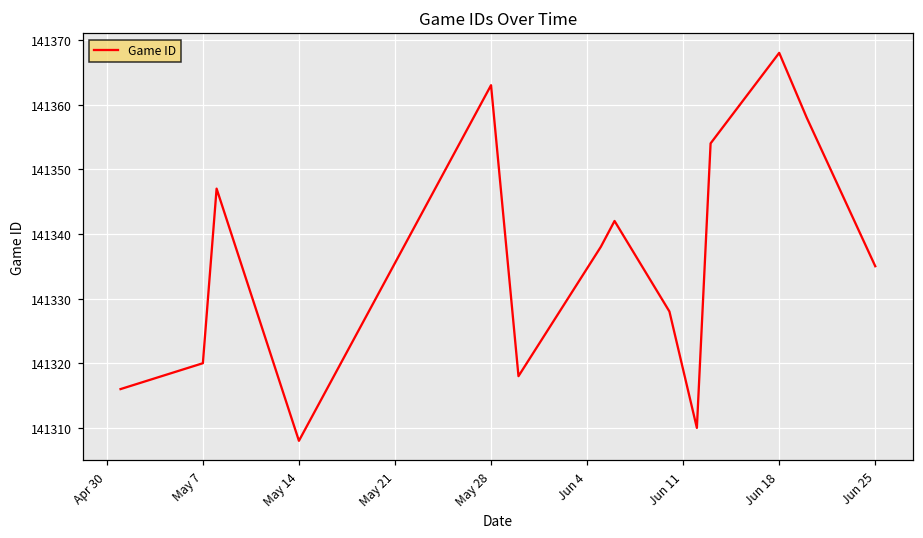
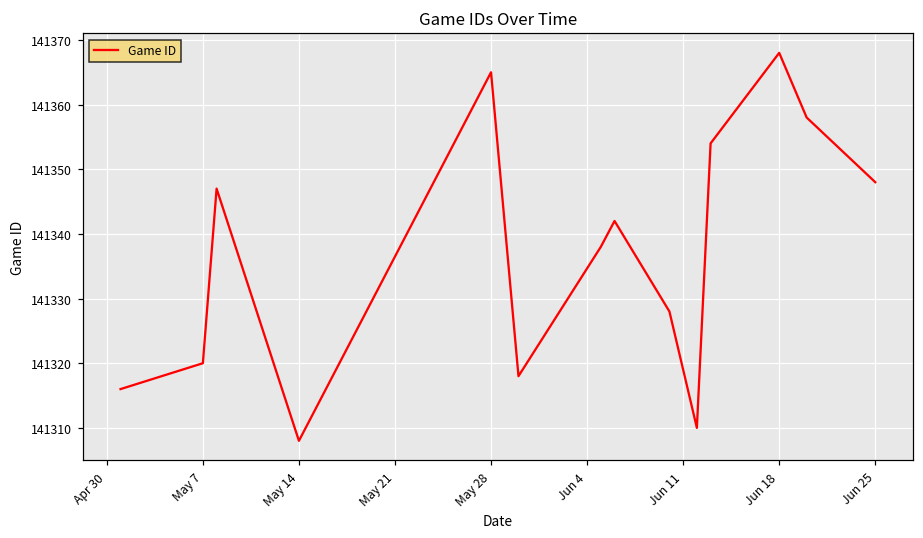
May 28: 141363 -> 141365
Jun 25: 141335 -> 141348
